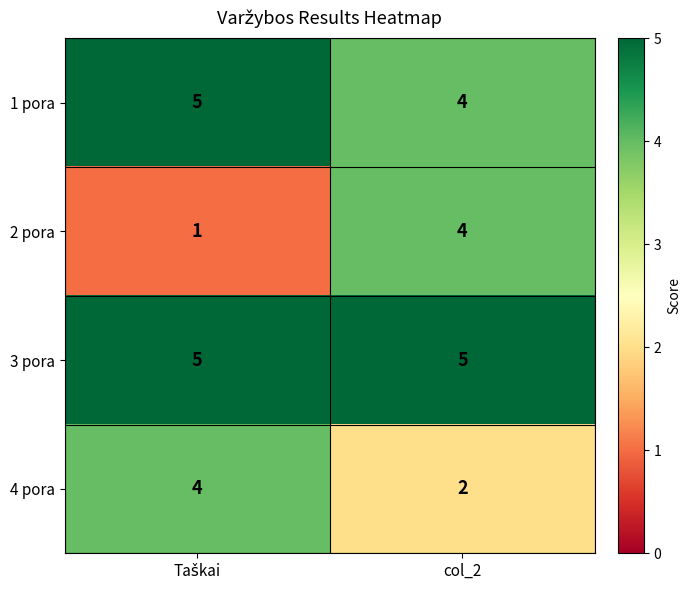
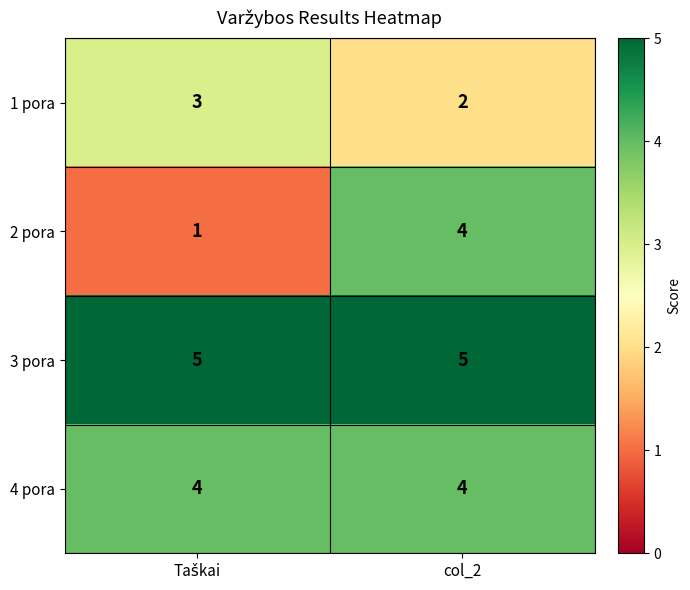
1 pora, Taškai: 5 -> 3
1 pora, col_2: 4 -> 2
4 pora, col_2: 2 -> 4
